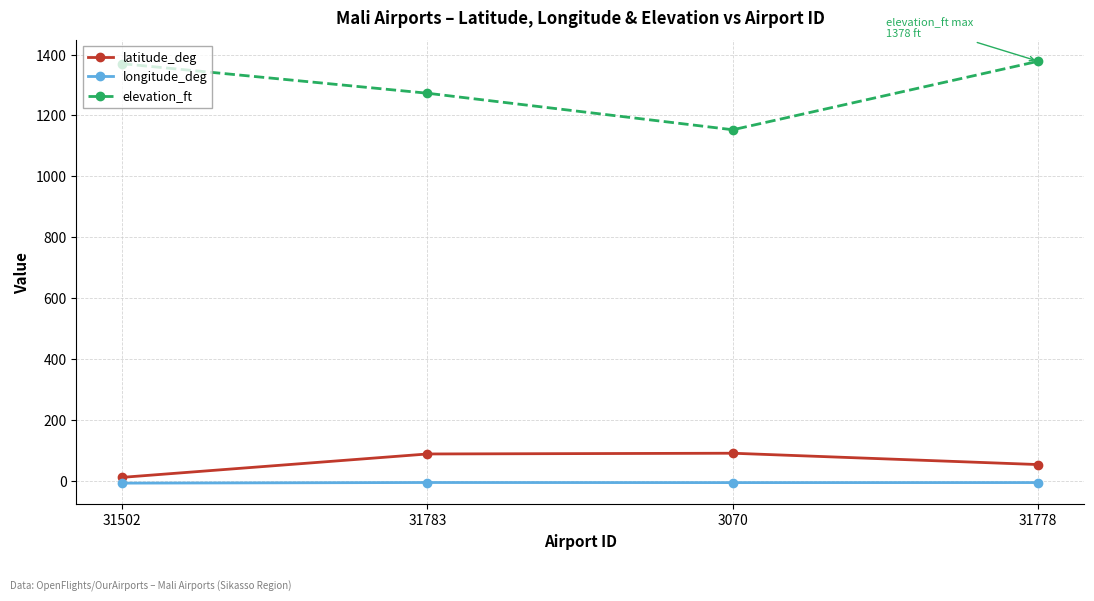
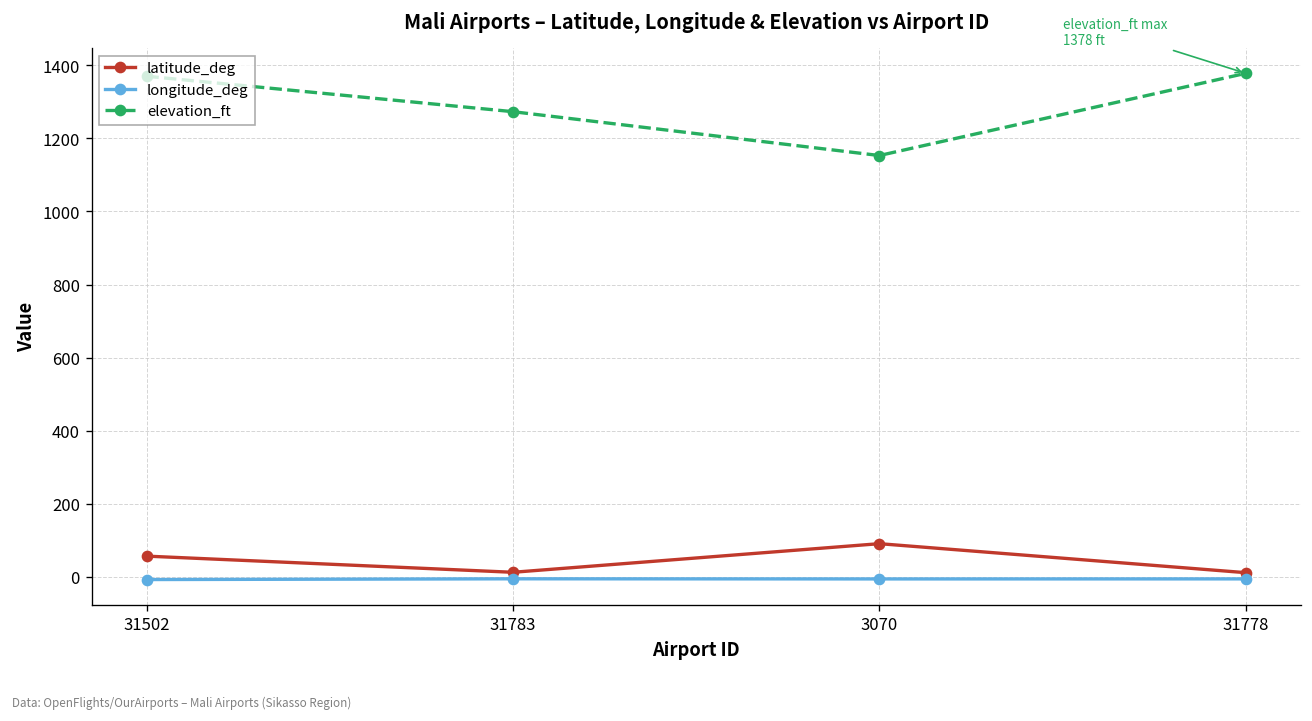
latitude_deg, 31502: 10 -> 60
latitude_deg, 31783: 90 -> 10
latitude_deg, 31778: 50 -> 10
